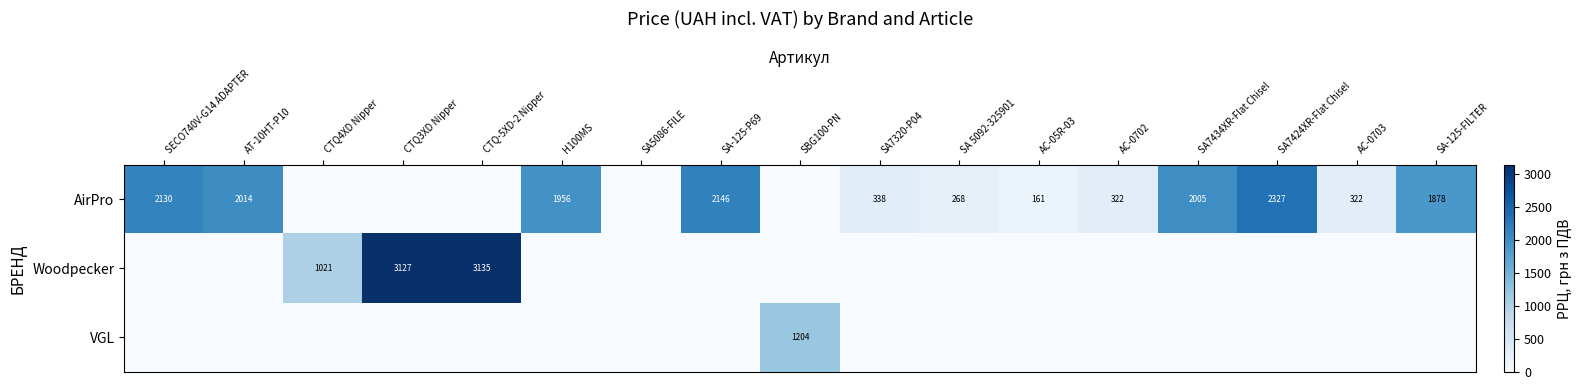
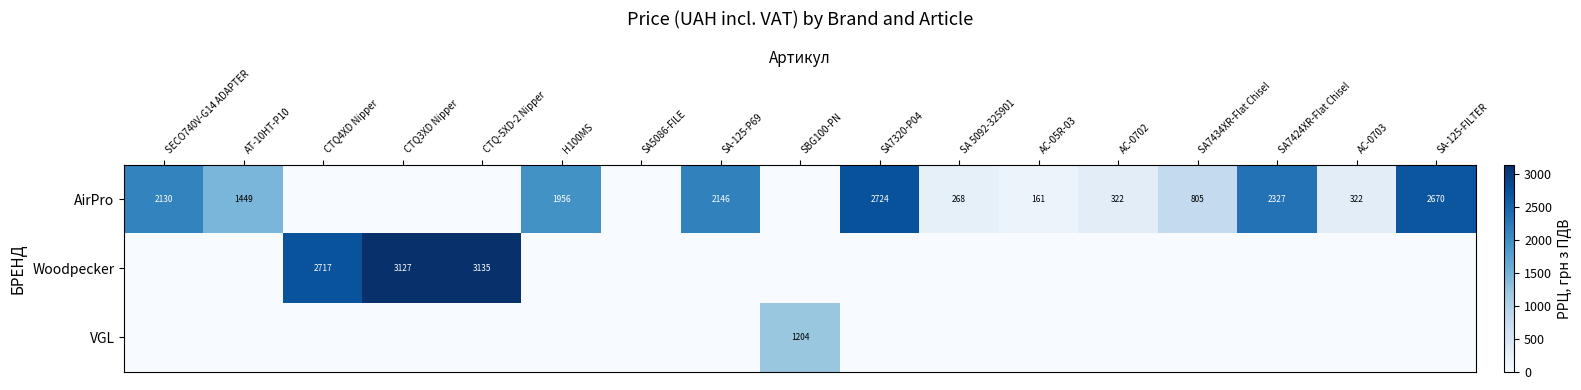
AirPro, AT-10HT-P10: 2014 -> 1449
AirPro, SA7320-P04: 338 -> 2724
AirPro, SA7434XR-Flat Chisel: 2005 -> 805
AirPro, SA-125-FILTER: 1878 -> 2670
Woodpecker, CTQ4XD Nipper: 1021 -> 2717
